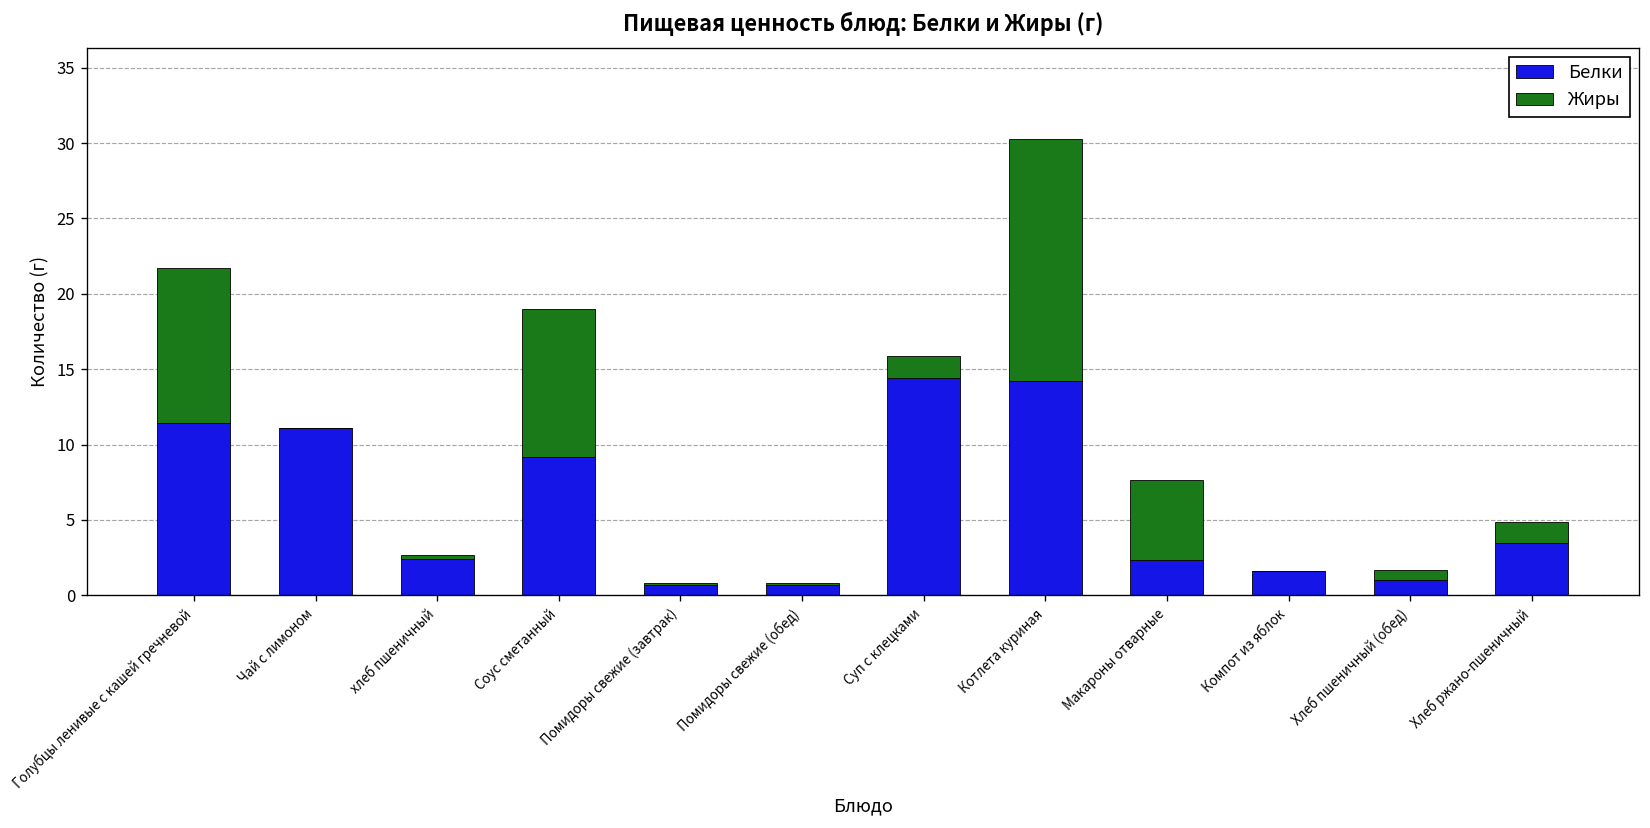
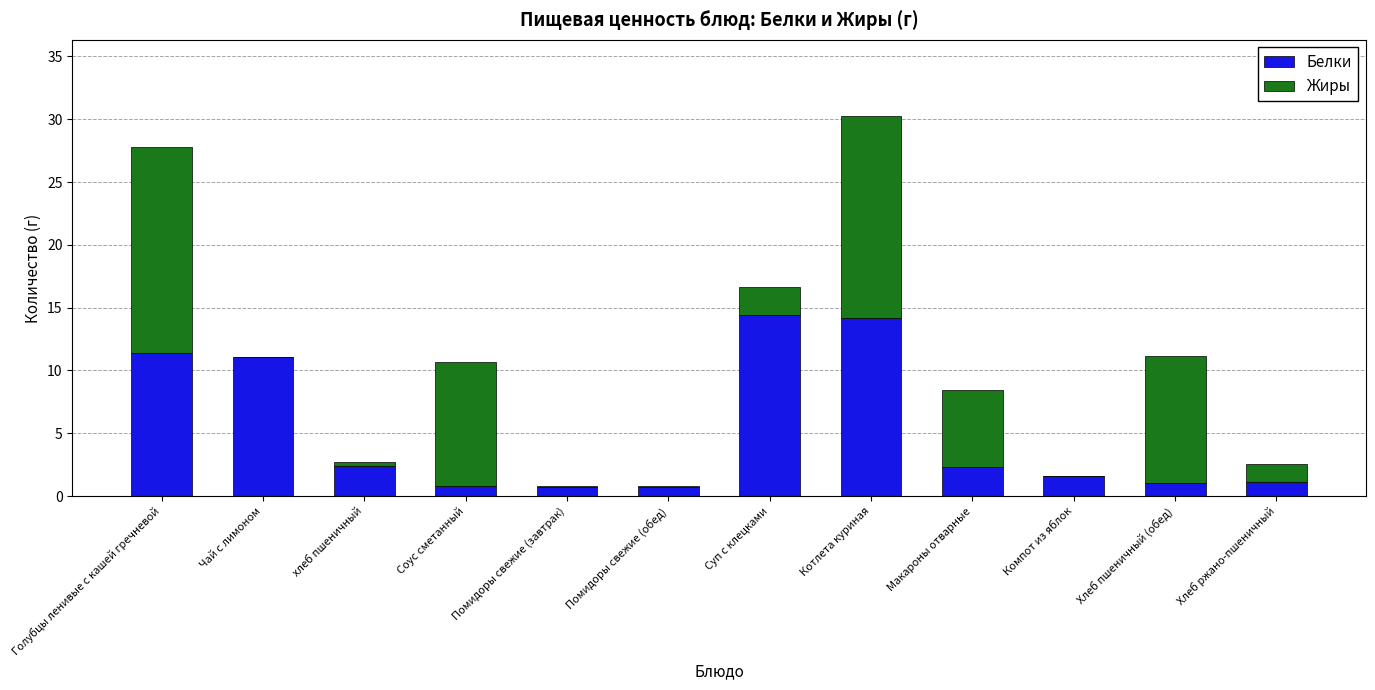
Жиры, Голубцы ленивые с кашей гречневой: 10.3 -> 16.4
Белки, Соус сметанный: 9.2 -> 0.8
Жиры, Суп с клецками: 1.4 -> 2.2
Жиры, Макароны отварные: 5.3 -> 6.1
Жиры, Хлеб пшеничный (обед): 0.7 -> 10.2
Белки, Хлеб ржано-пшеничный: 3.5 -> 1.1
